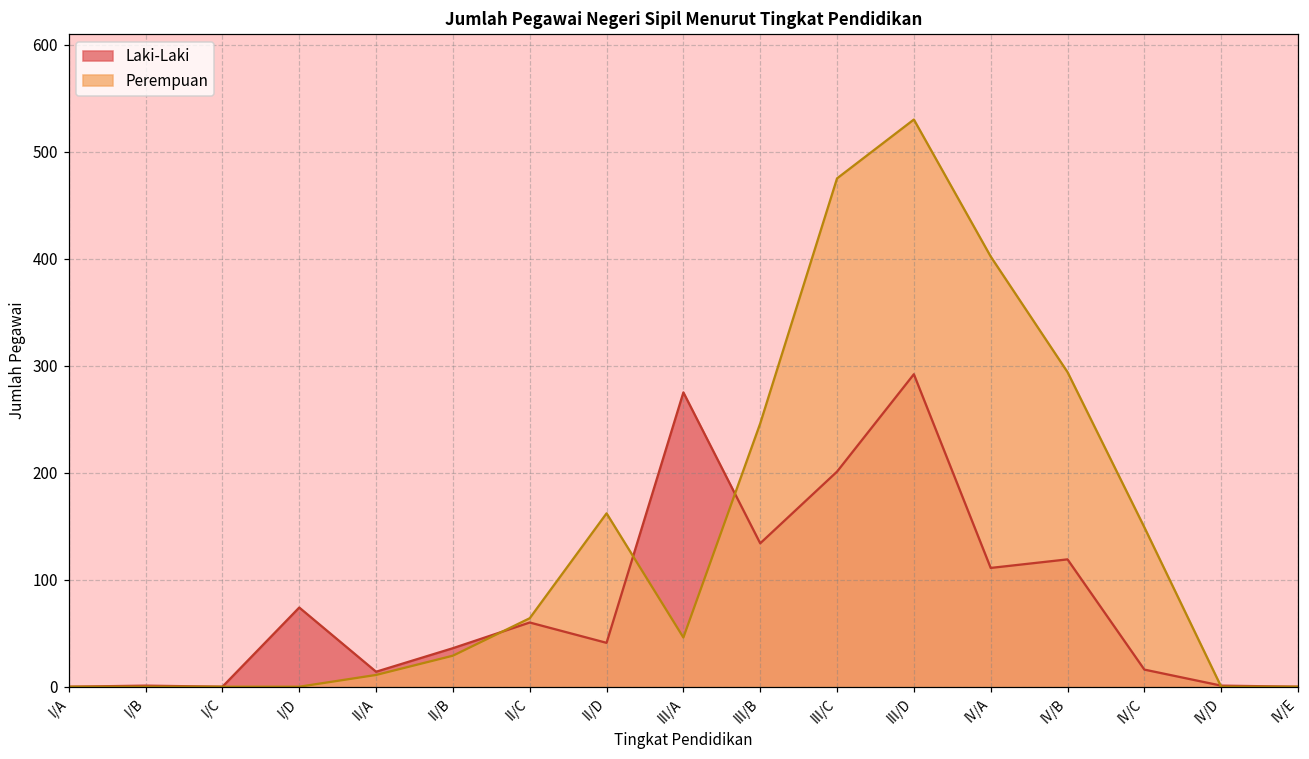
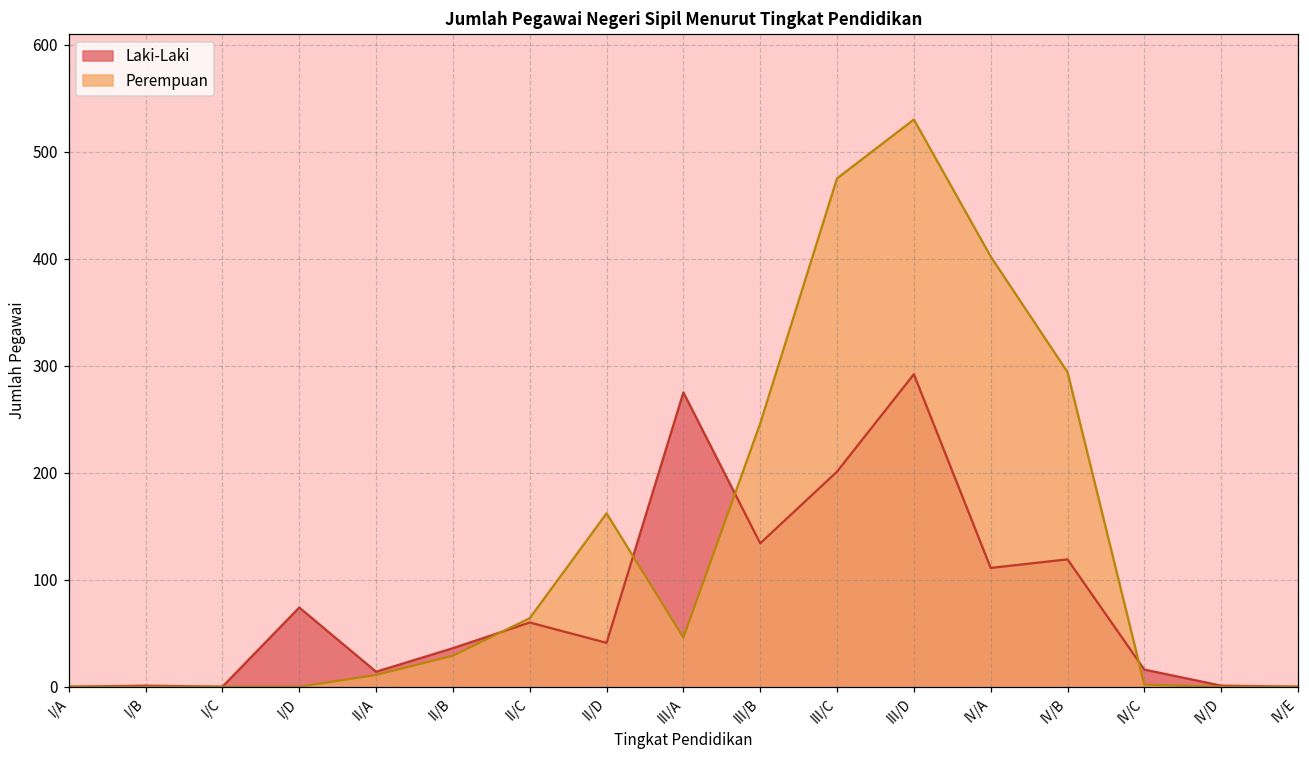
Perempuan, IV/C: 150 -> 0
